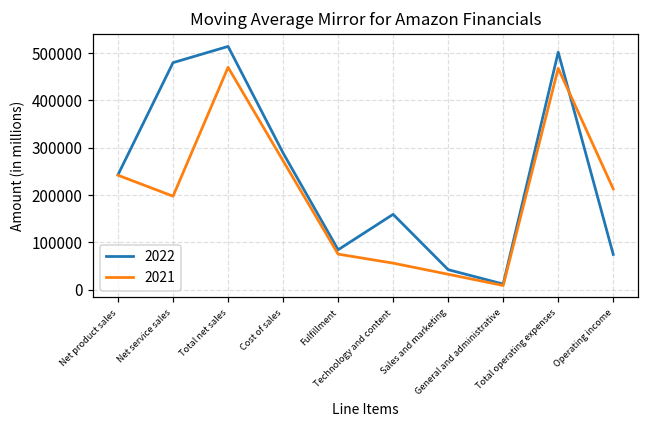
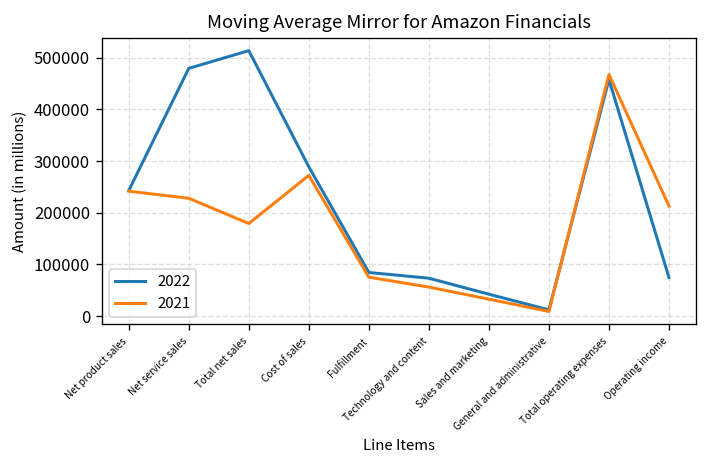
2021, Net service sales: 200000 -> 230000
2021, Total net sales: 470000 -> 180000
2022, Technology and content: 160000 -> 70000
2022, Total operating expenses: 500000 -> 460000
